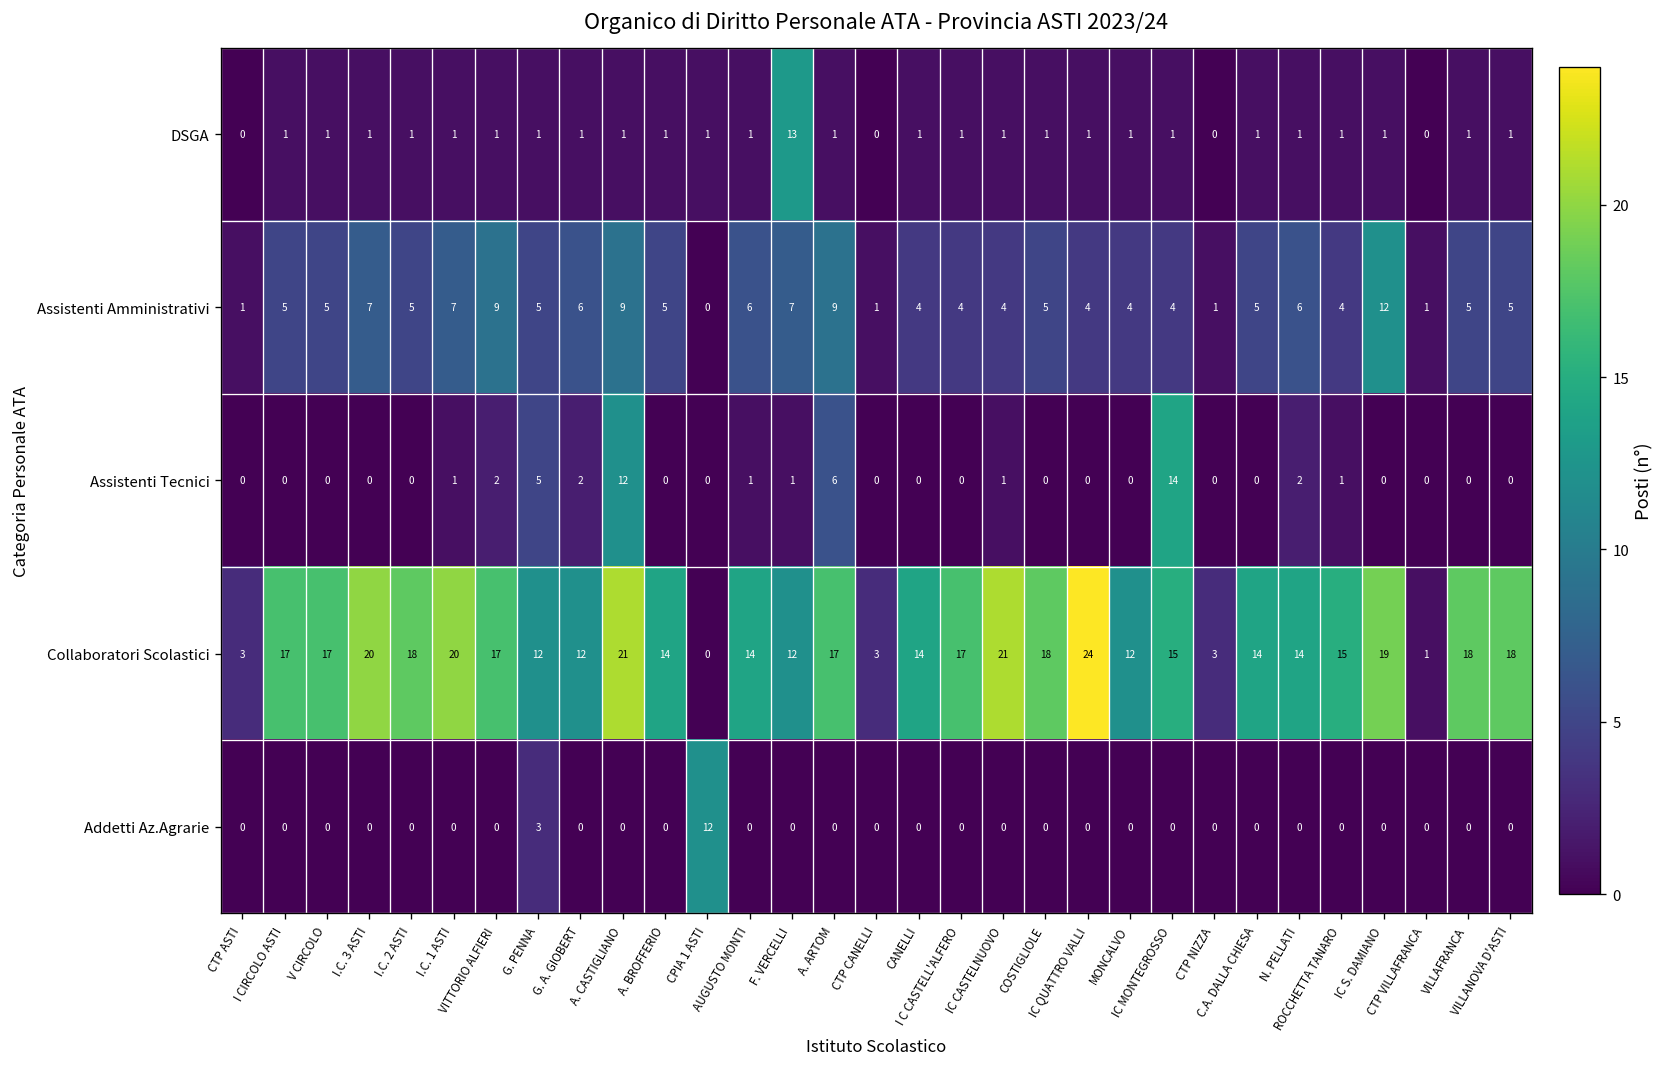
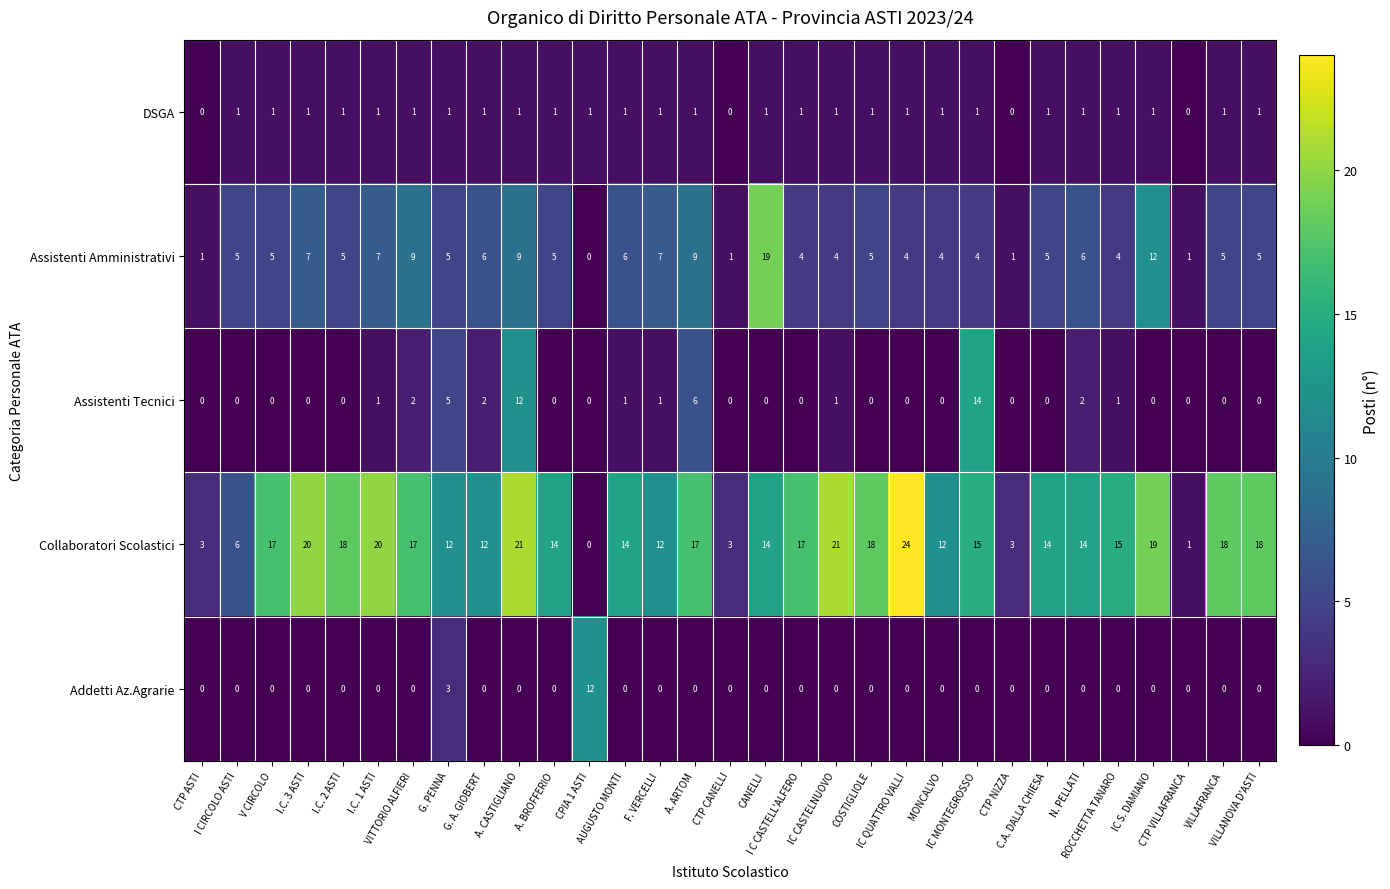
DSGA, F. VERCELLI: 13 -> 1
Assistenti Amministrativi, CANELLI: 4 -> 19
Collaboratori Scolastici, I CIRCOLO ASTI: 17 -> 6
